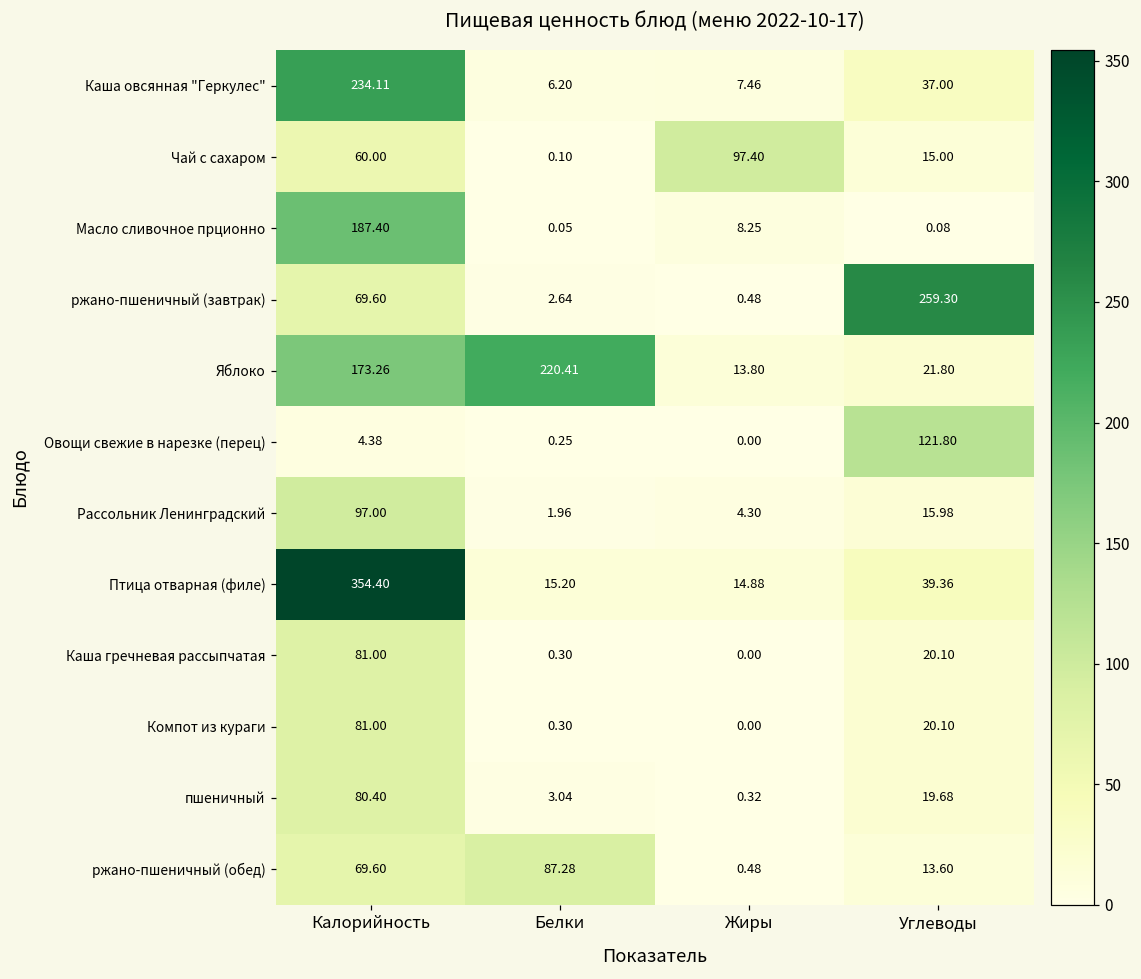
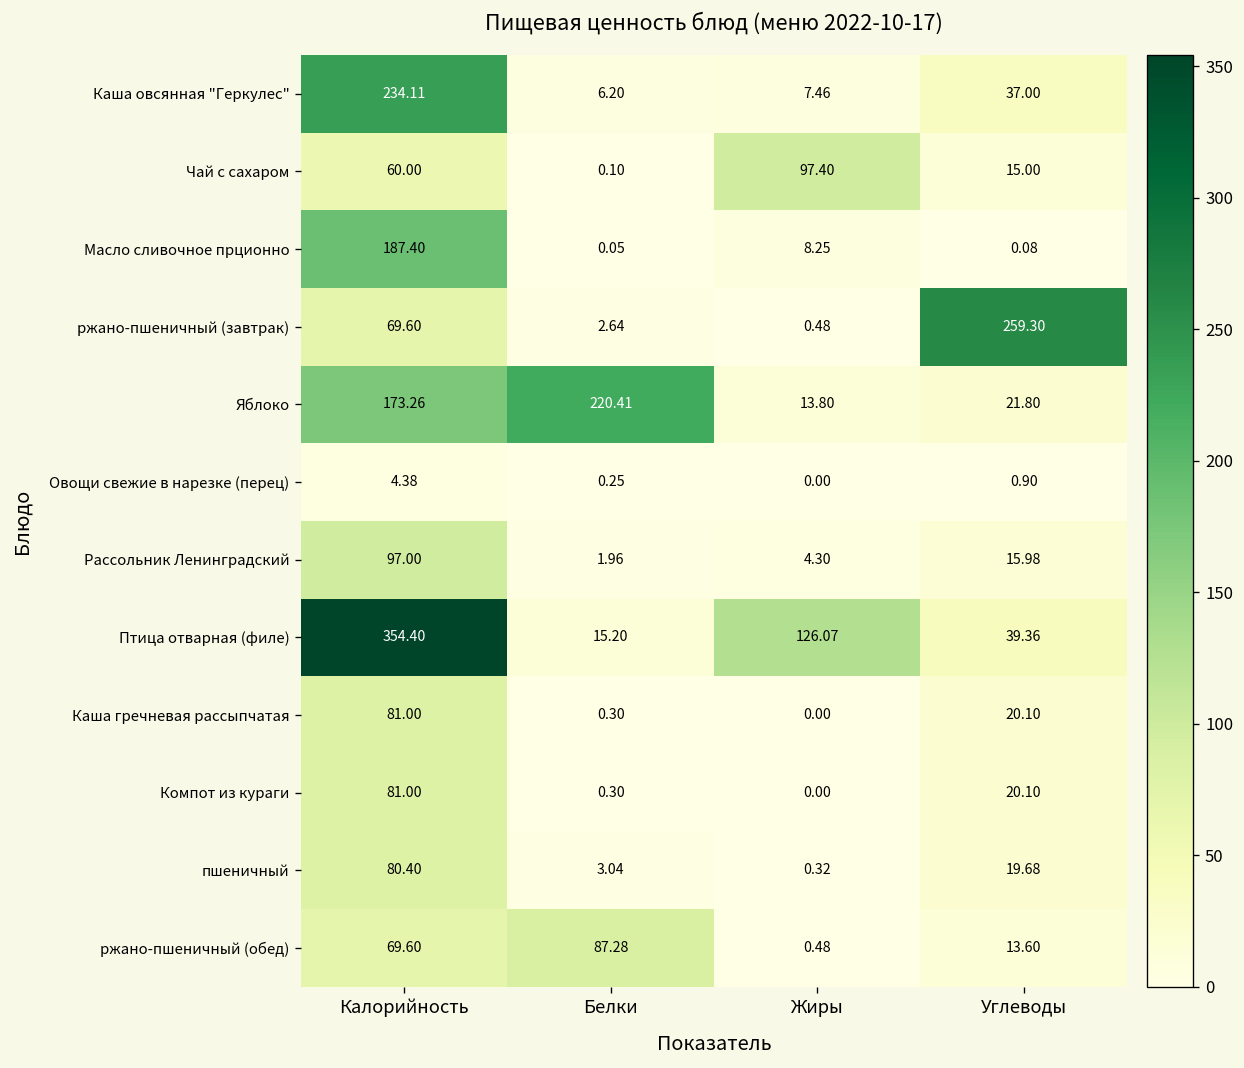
Овощи свежие в нарезке (перец), Углеводы: 121.80 -> 0.90
Птица отварная (филе), Жиры: 14.88 -> 126.07
